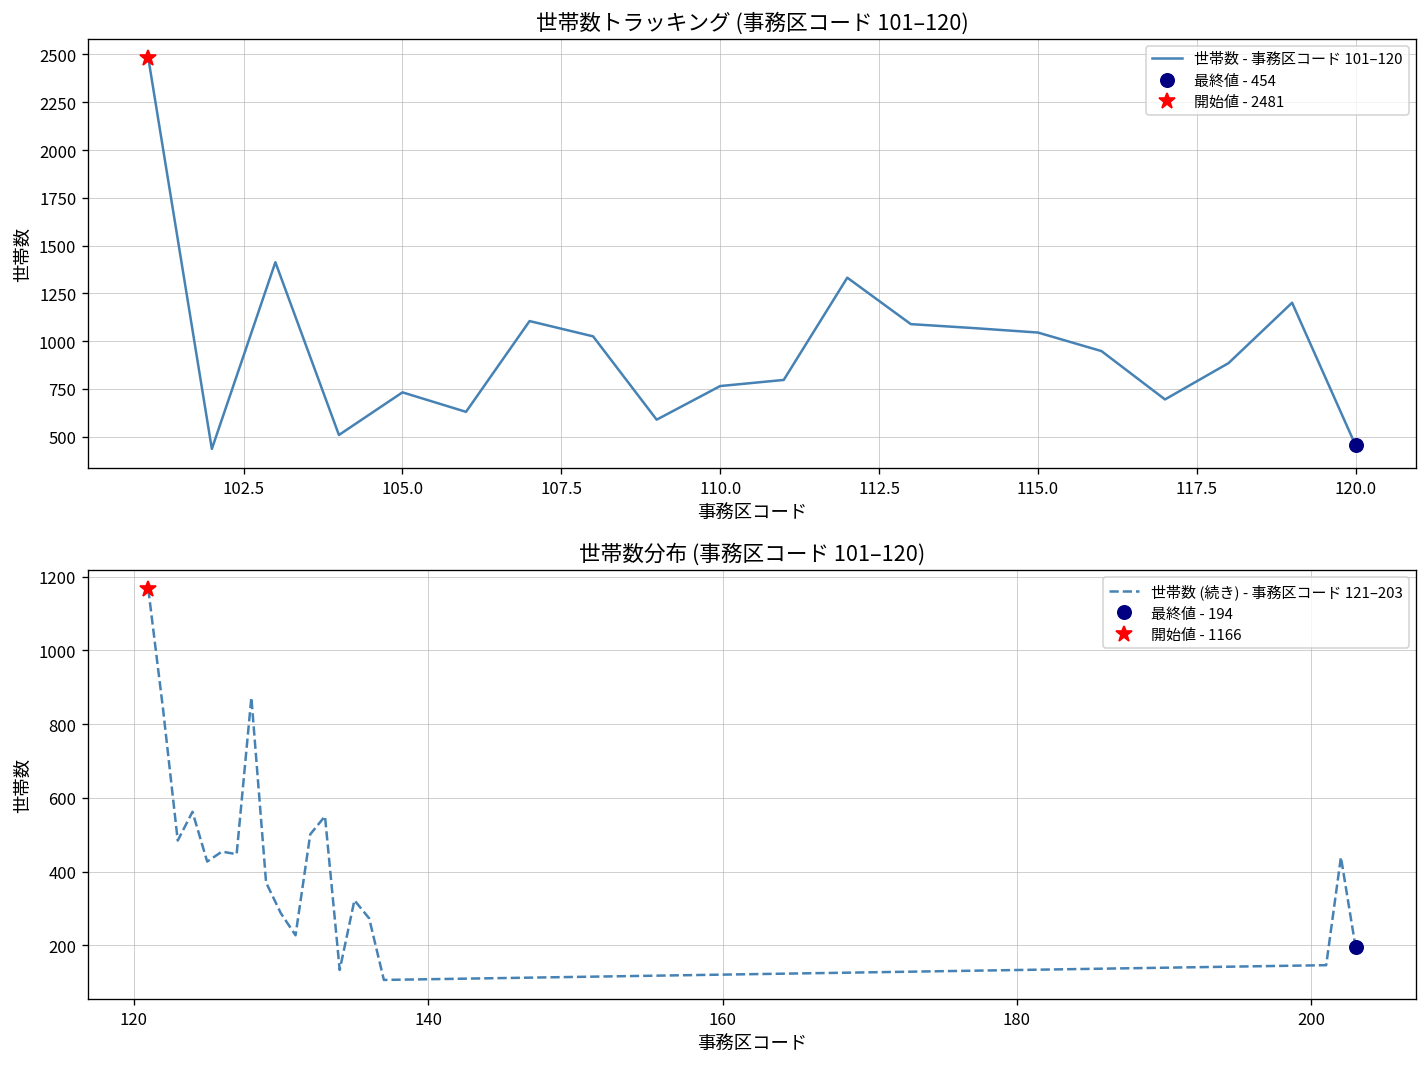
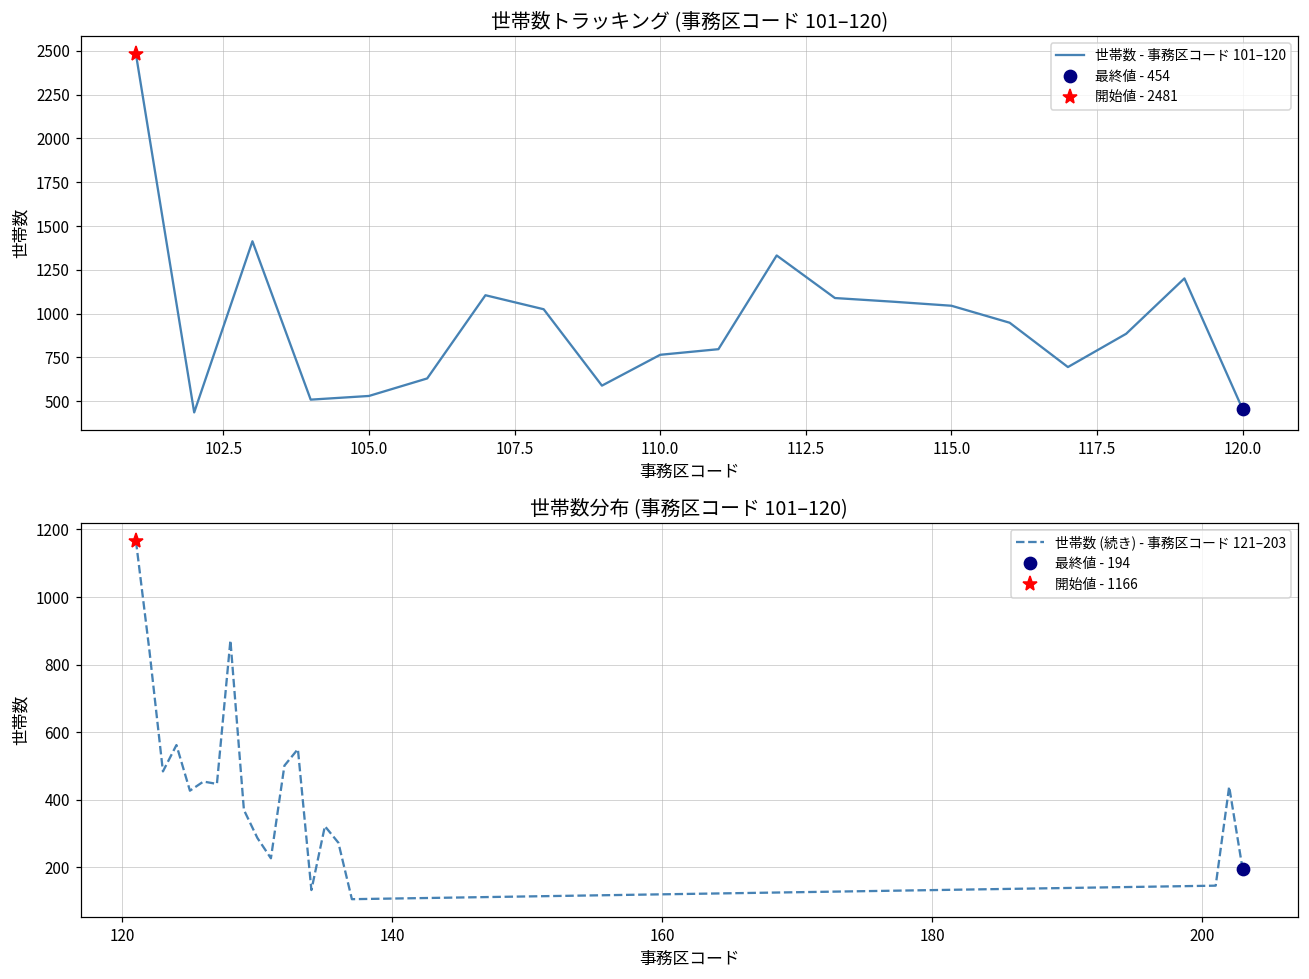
世帯数トラッキング (事務区コード 101–120), 世帯数 - 事務区コード 101–120, 105.0: 730 -> 530
